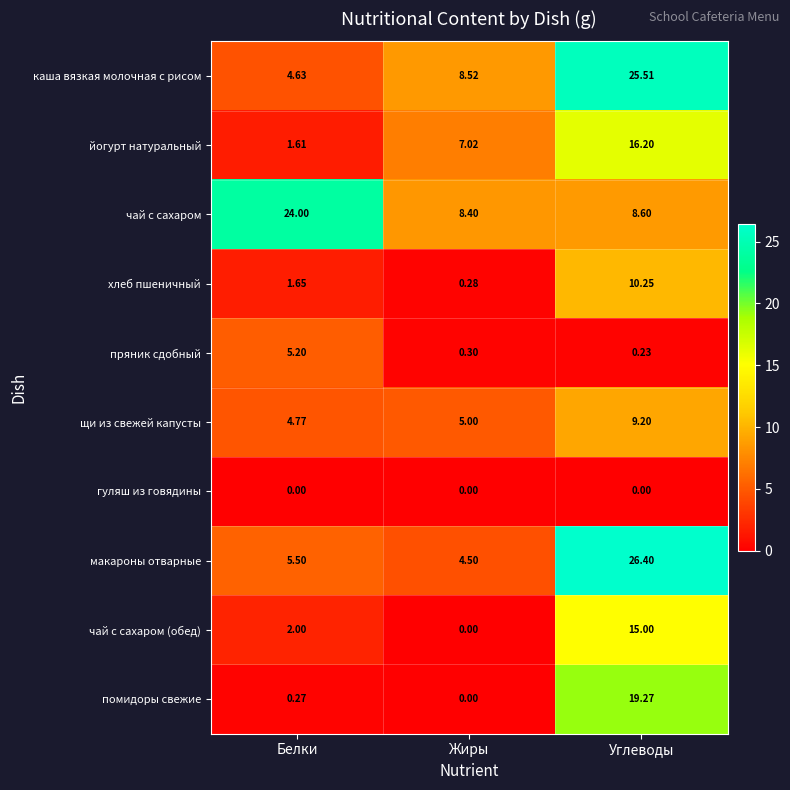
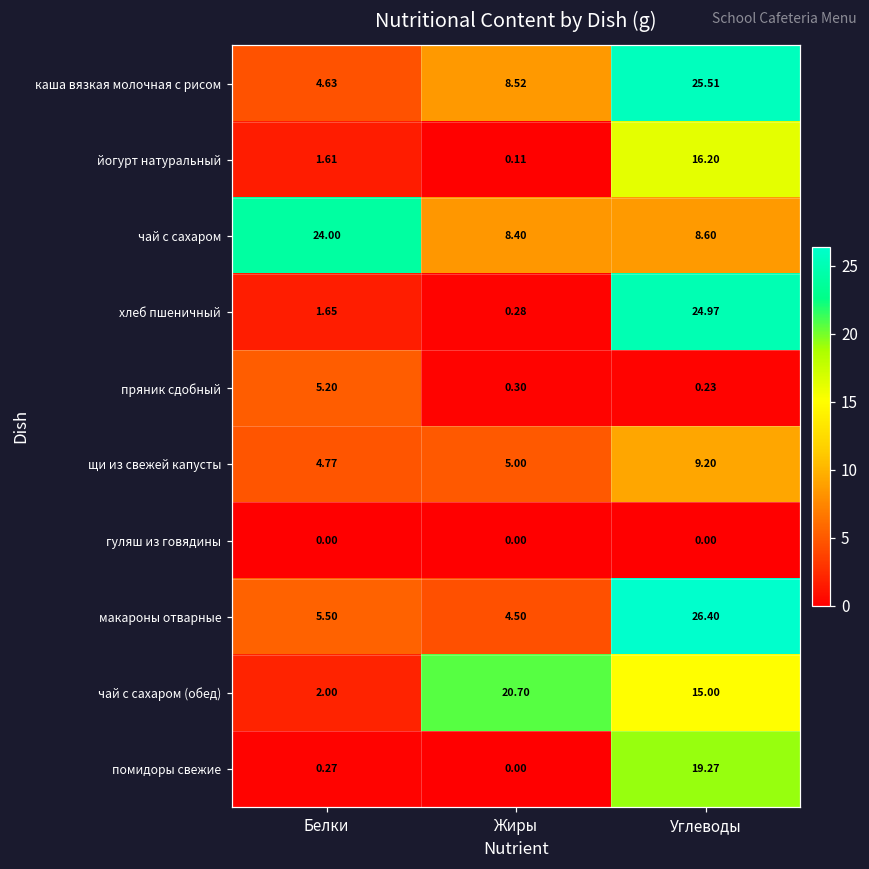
йогурт натуральный, Жиры: 7.02 -> 0.11
хлеб пшеничный, Углеводы: 10.25 -> 24.97
чай с сахаром (обед), Жиры: 0.00 -> 20.70
